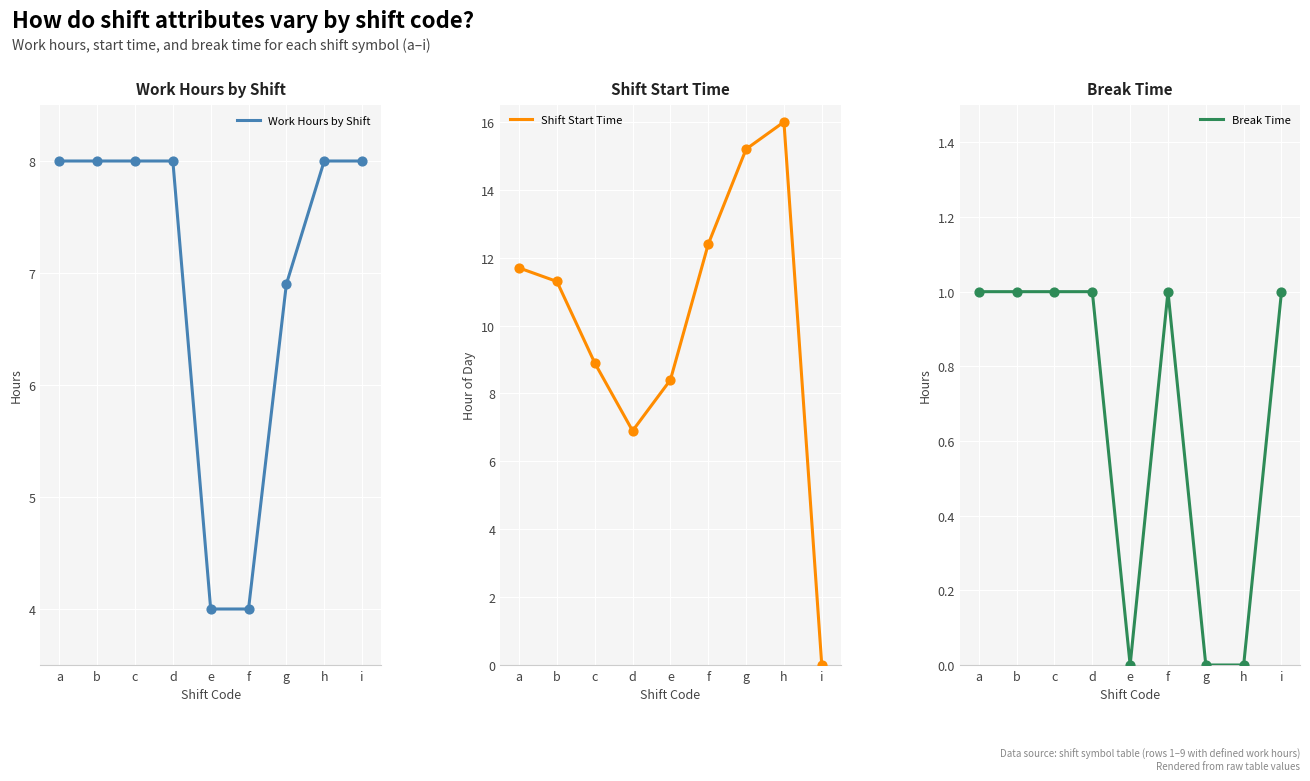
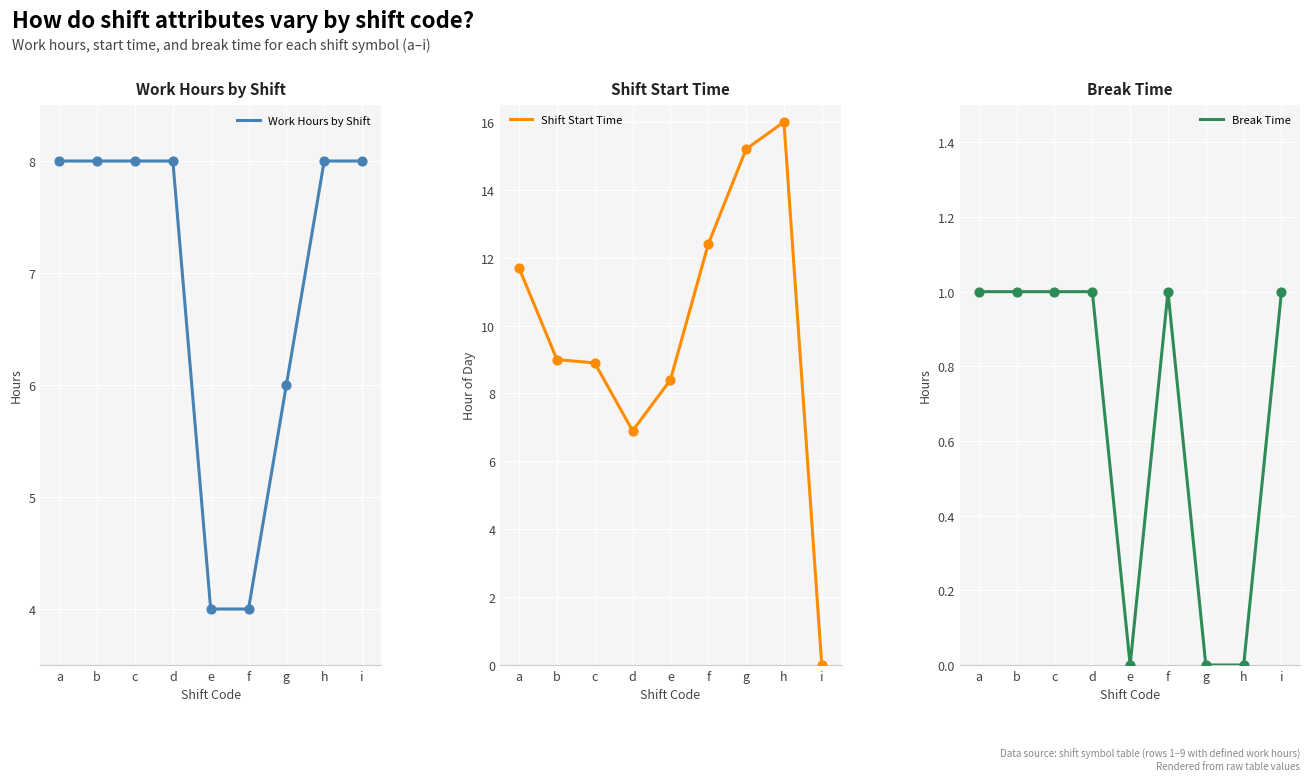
Work Hours by Shift, g: 6.9 -> 6.0
Shift Start Time, b: 11.3 -> 9.0
